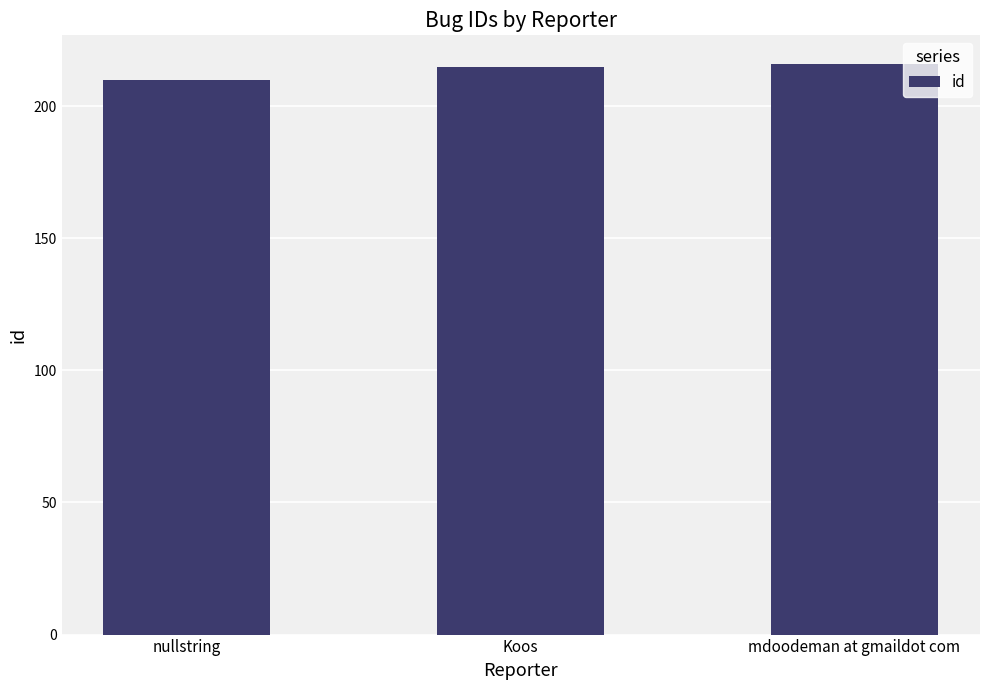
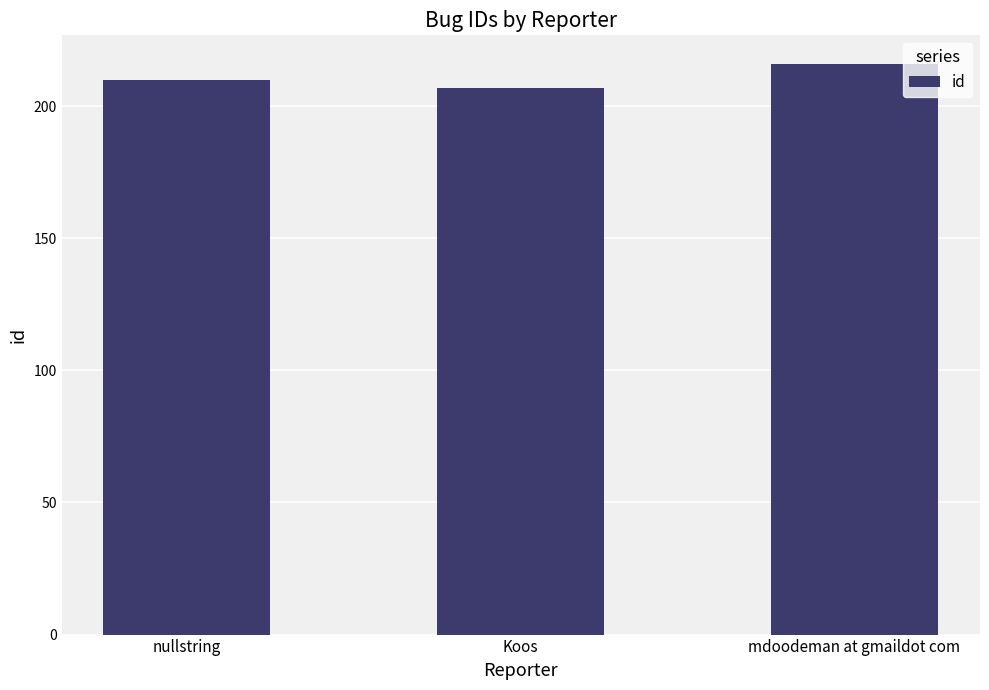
Koos: 215 -> 207
